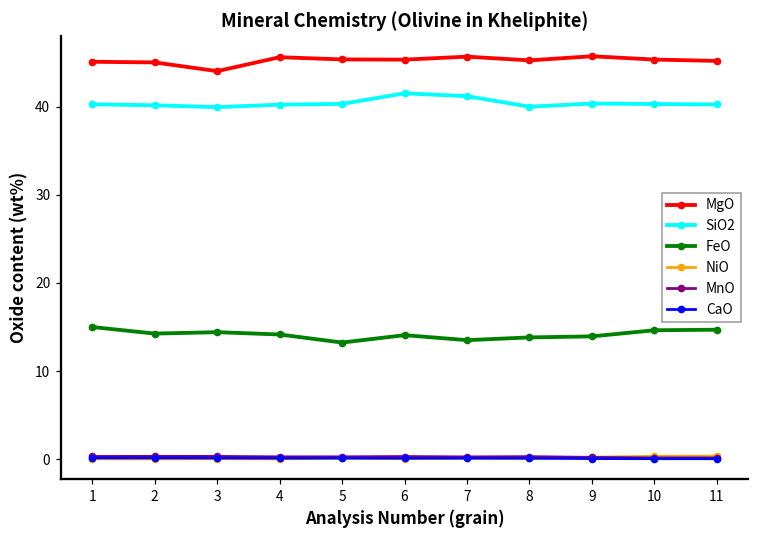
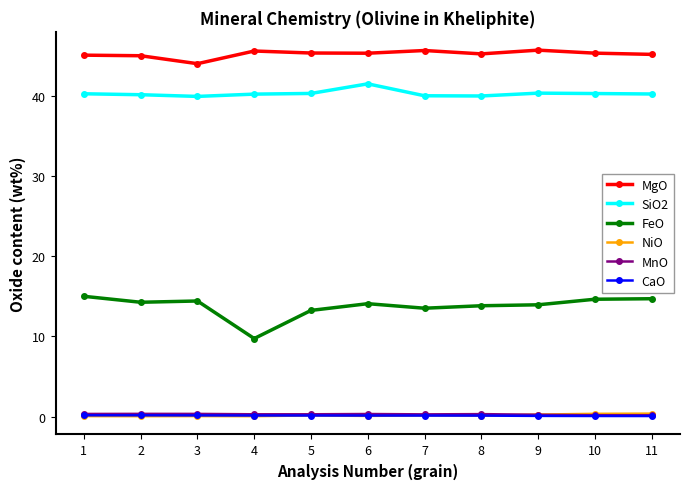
FeO, 4: 14 -> 10
SiO2, 7: 41 -> 40
